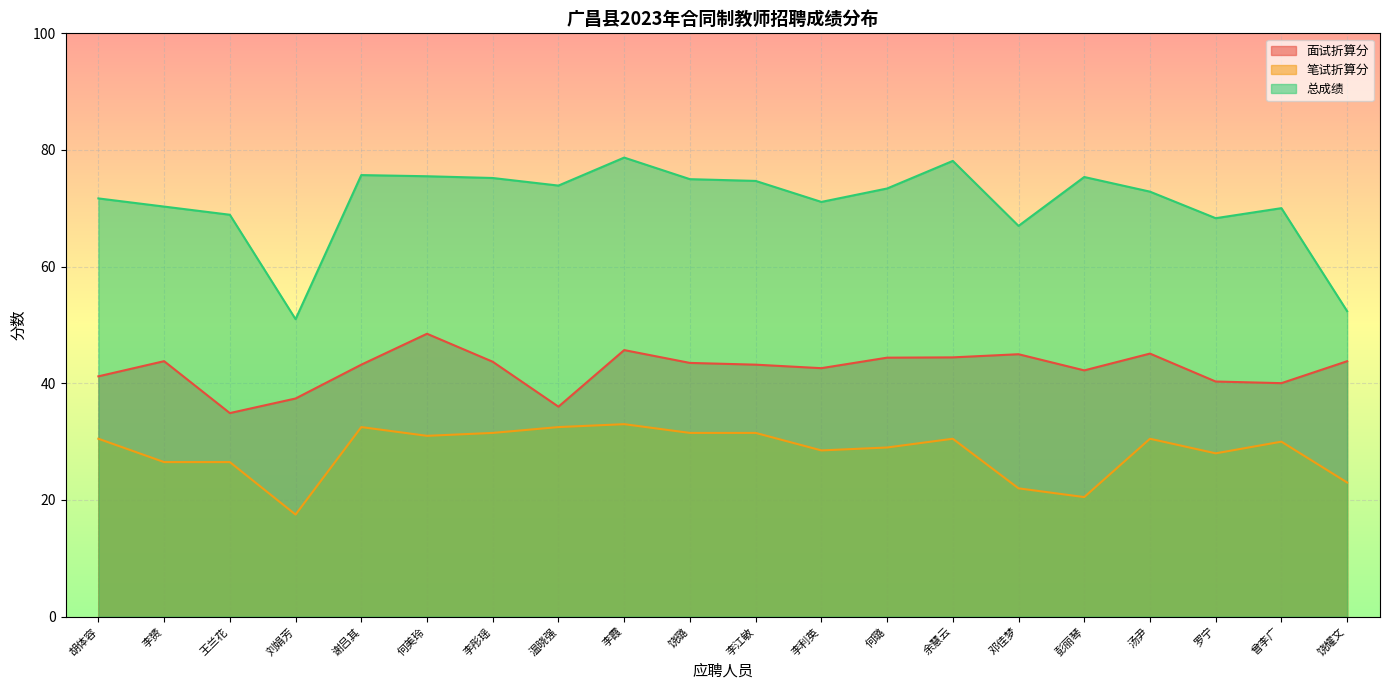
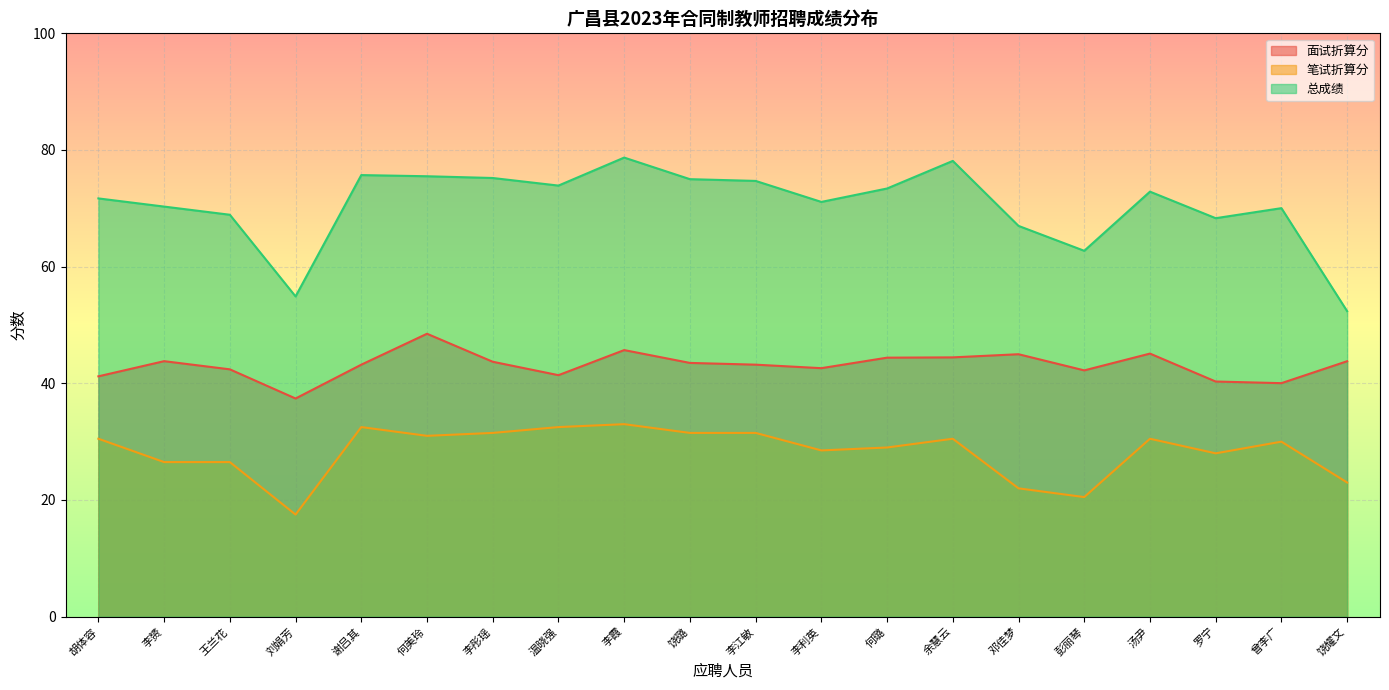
面试折算分, 王兰花: 35 -> 42
总成绩, 刘娟芳: 51 -> 55
面试折算分, 温晓强: 36 -> 41
总成绩, 彭丽琴: 75 -> 63
